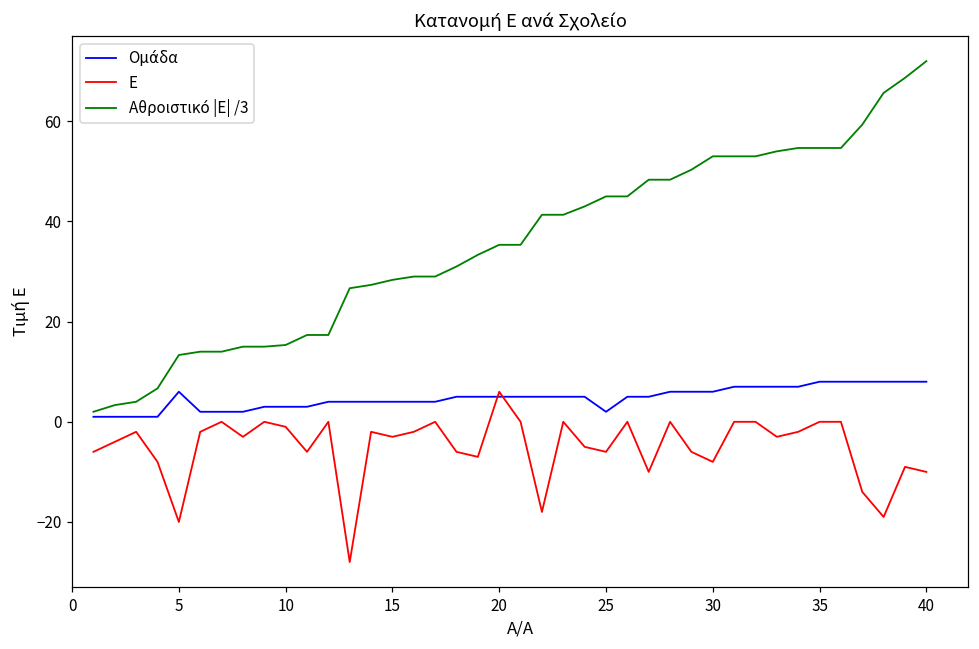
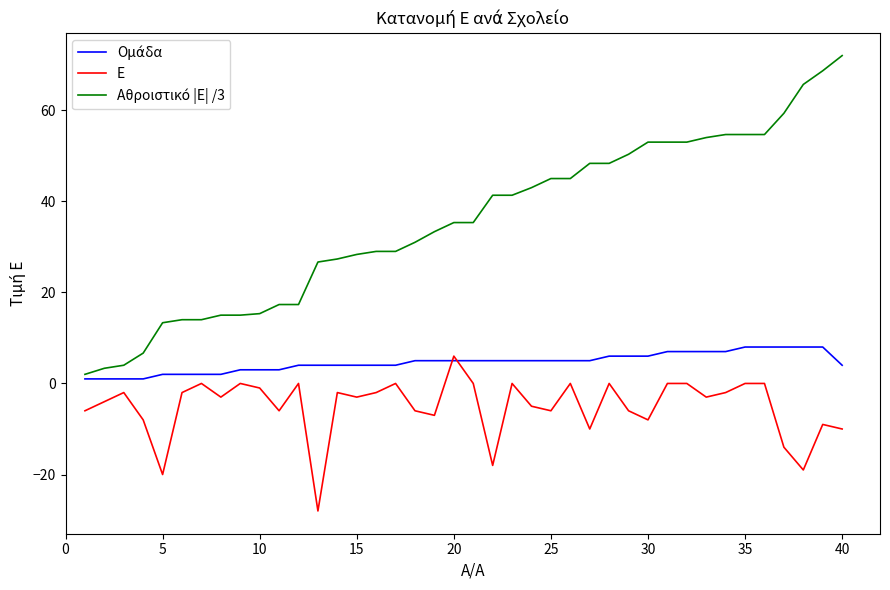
Ομάδα, 5: 6 -> 2
Ομάδα, 25: 2 -> 5
Ομάδα, 40: 8 -> 4
